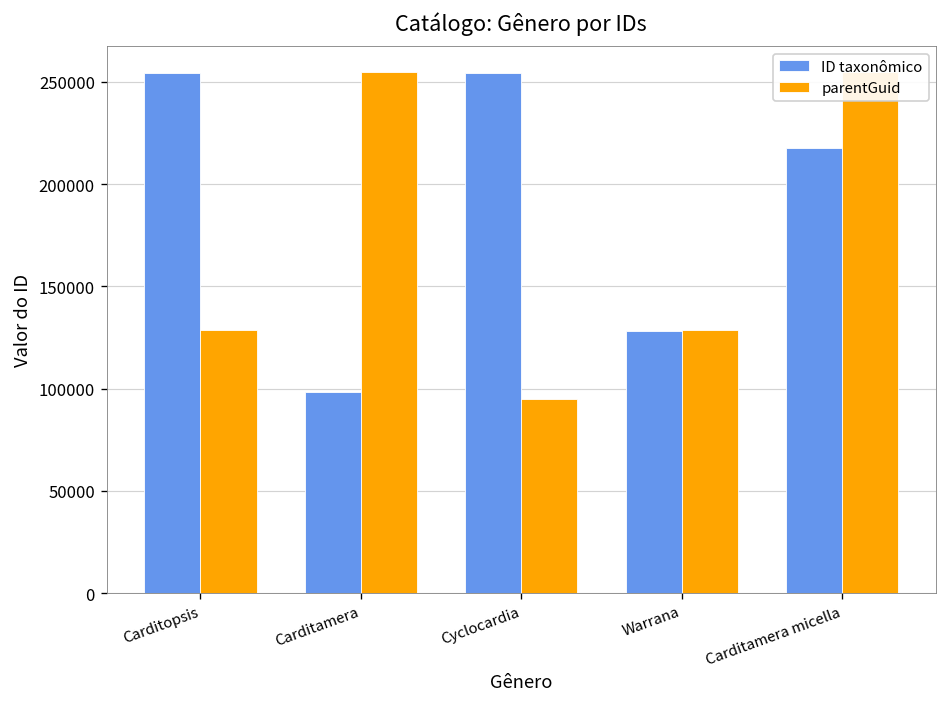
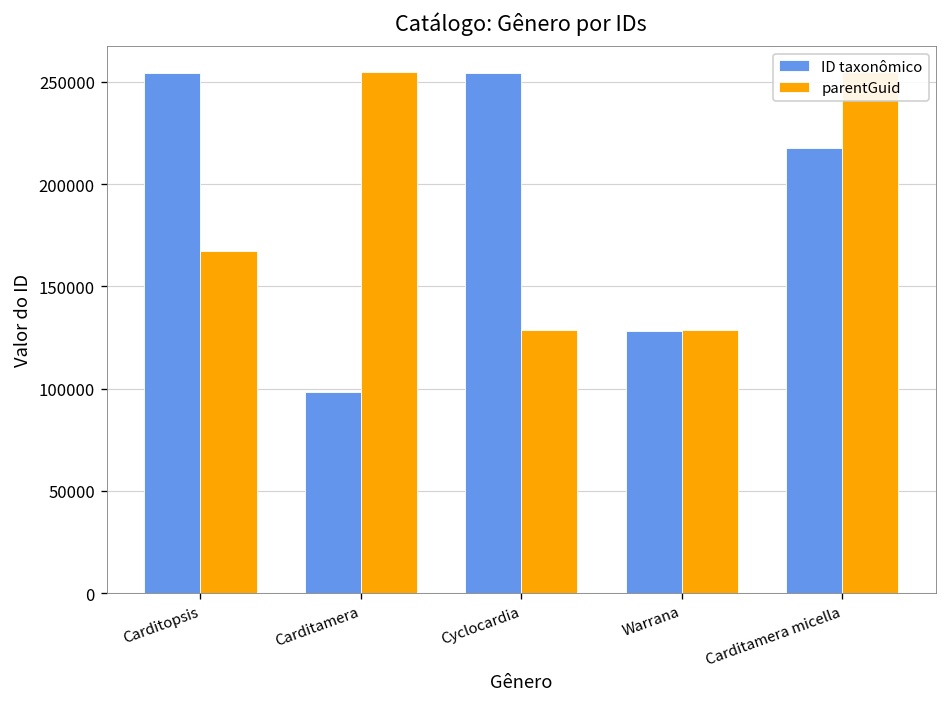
parentGuid, Carditopsis: 129000 -> 167000
parentGuid, Cyclocardia: 95000 -> 129000
